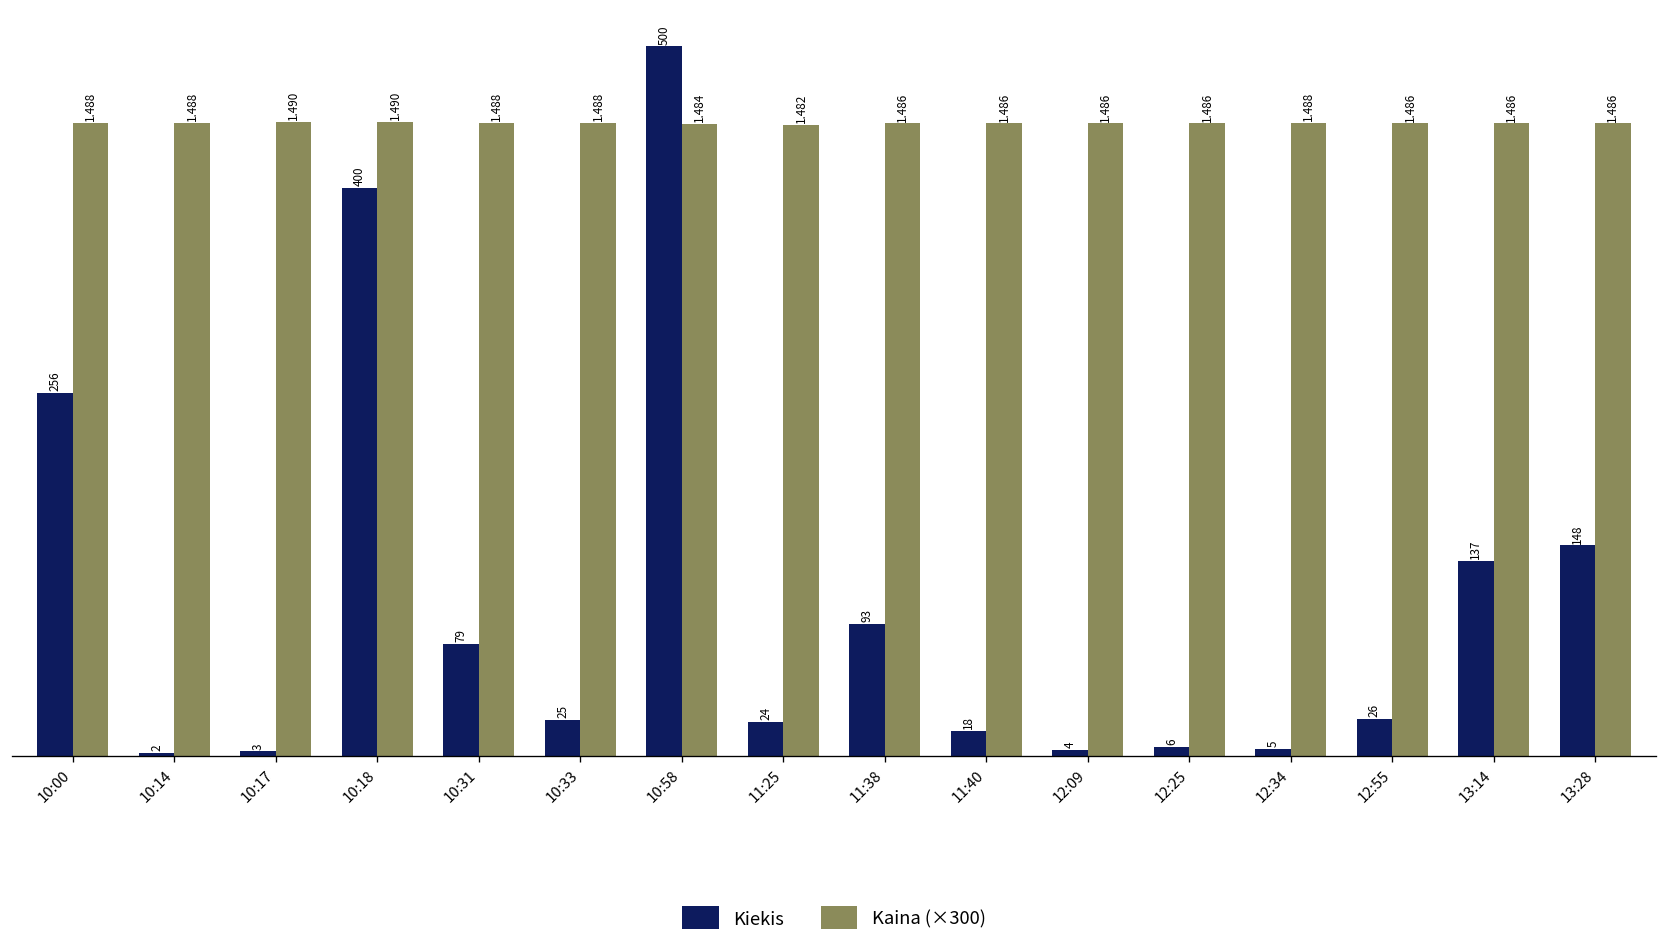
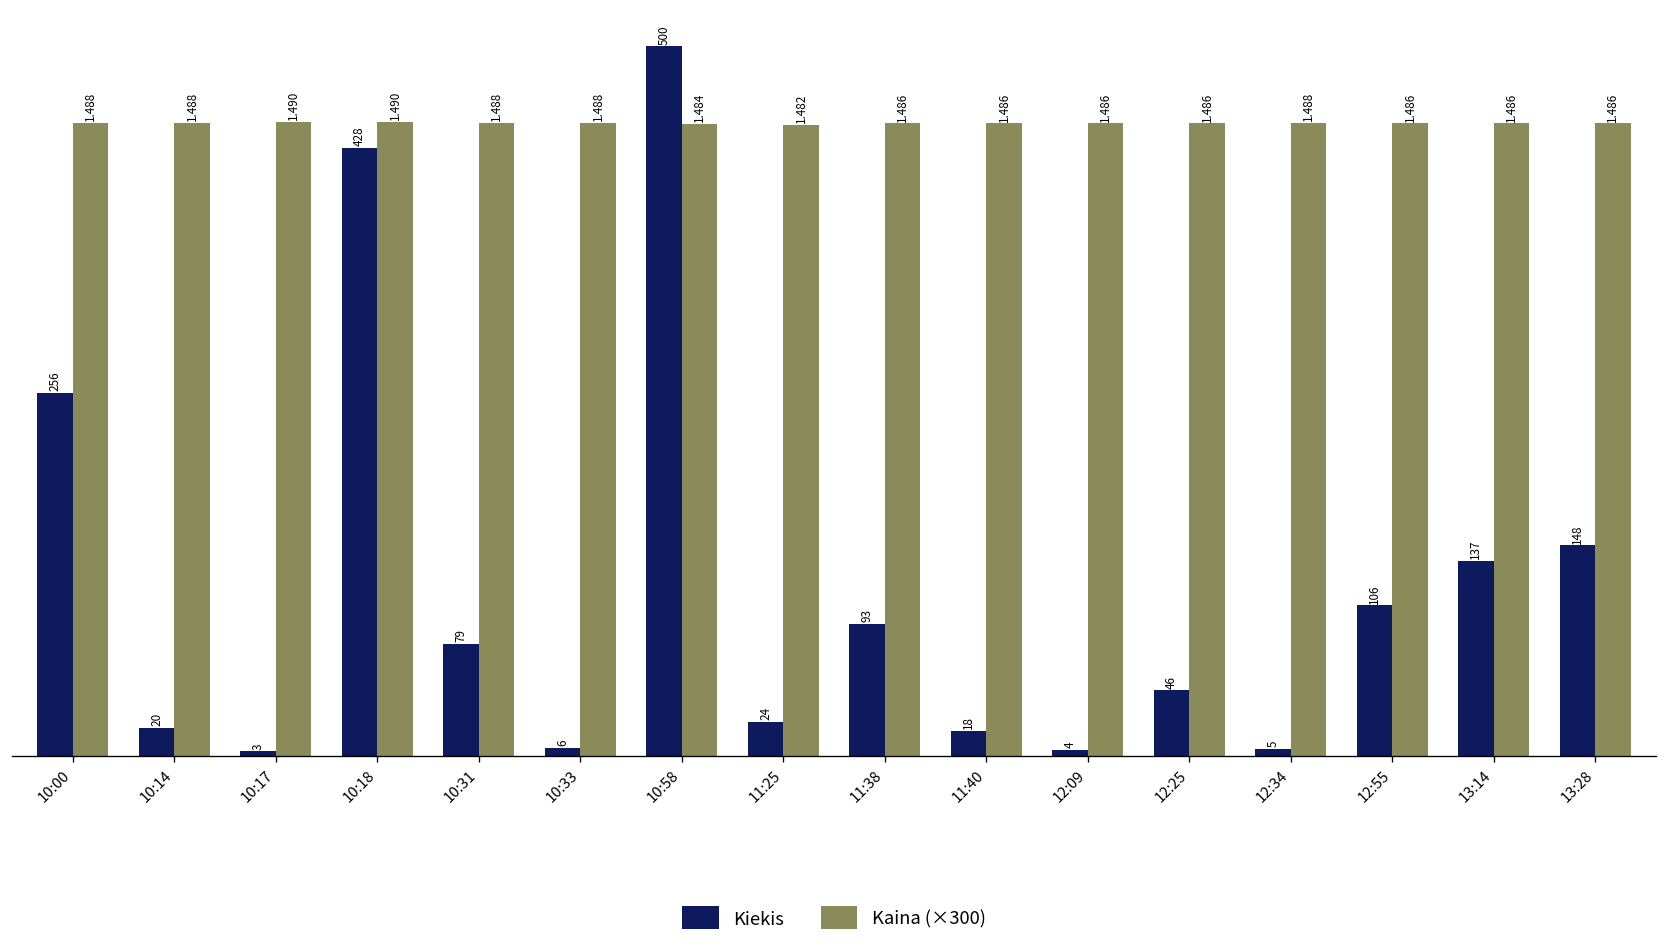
Kiekis, 10:14: 2 -> 20
Kiekis, 10:18: 400 -> 428
Kiekis, 10:33: 25 -> 6
Kiekis, 12:25: 6 -> 46
Kiekis, 12:55: 26 -> 106
